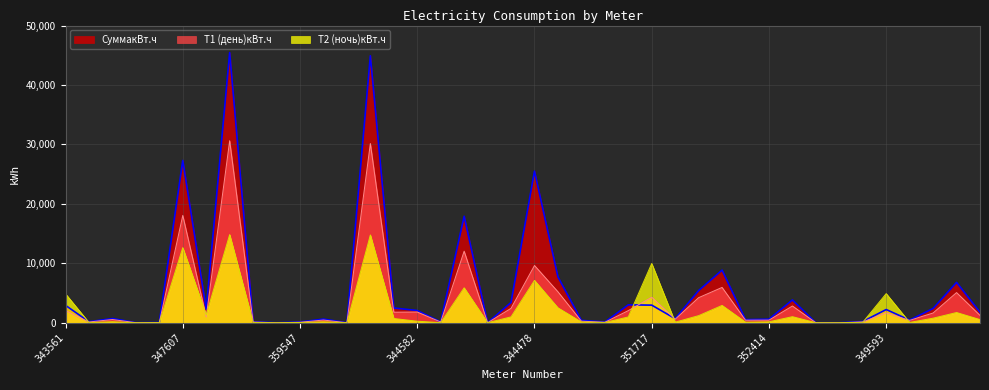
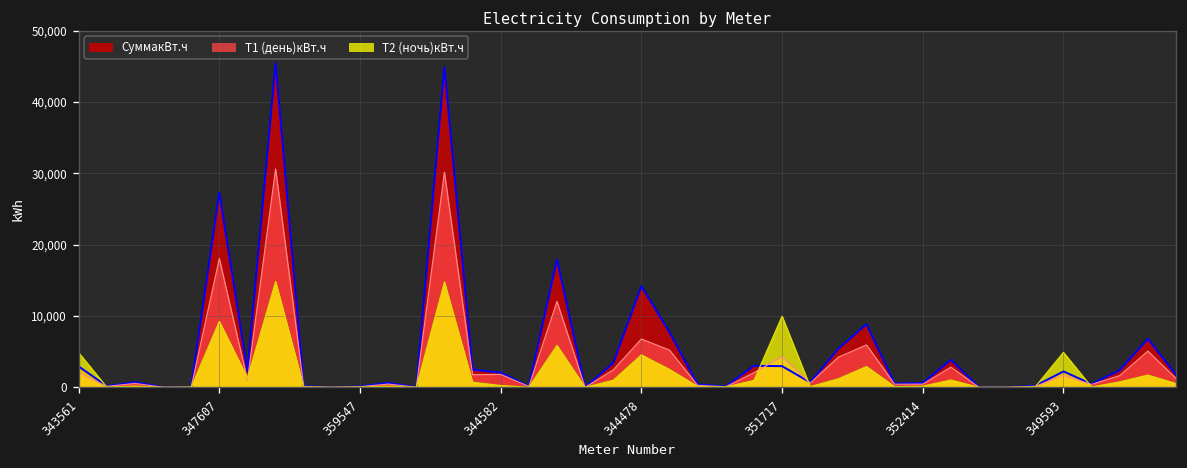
Т2 (ночь)кВт.ч, 347607: 13,000 -> 9,000
СуммакВт.ч, 344478: 26,000 -> 14,000
Т1 (день)кВт.ч, 344478: 10,000 -> 7,000
Т2 (ночь)кВт.ч, 344478: 7,000 -> 5,000
